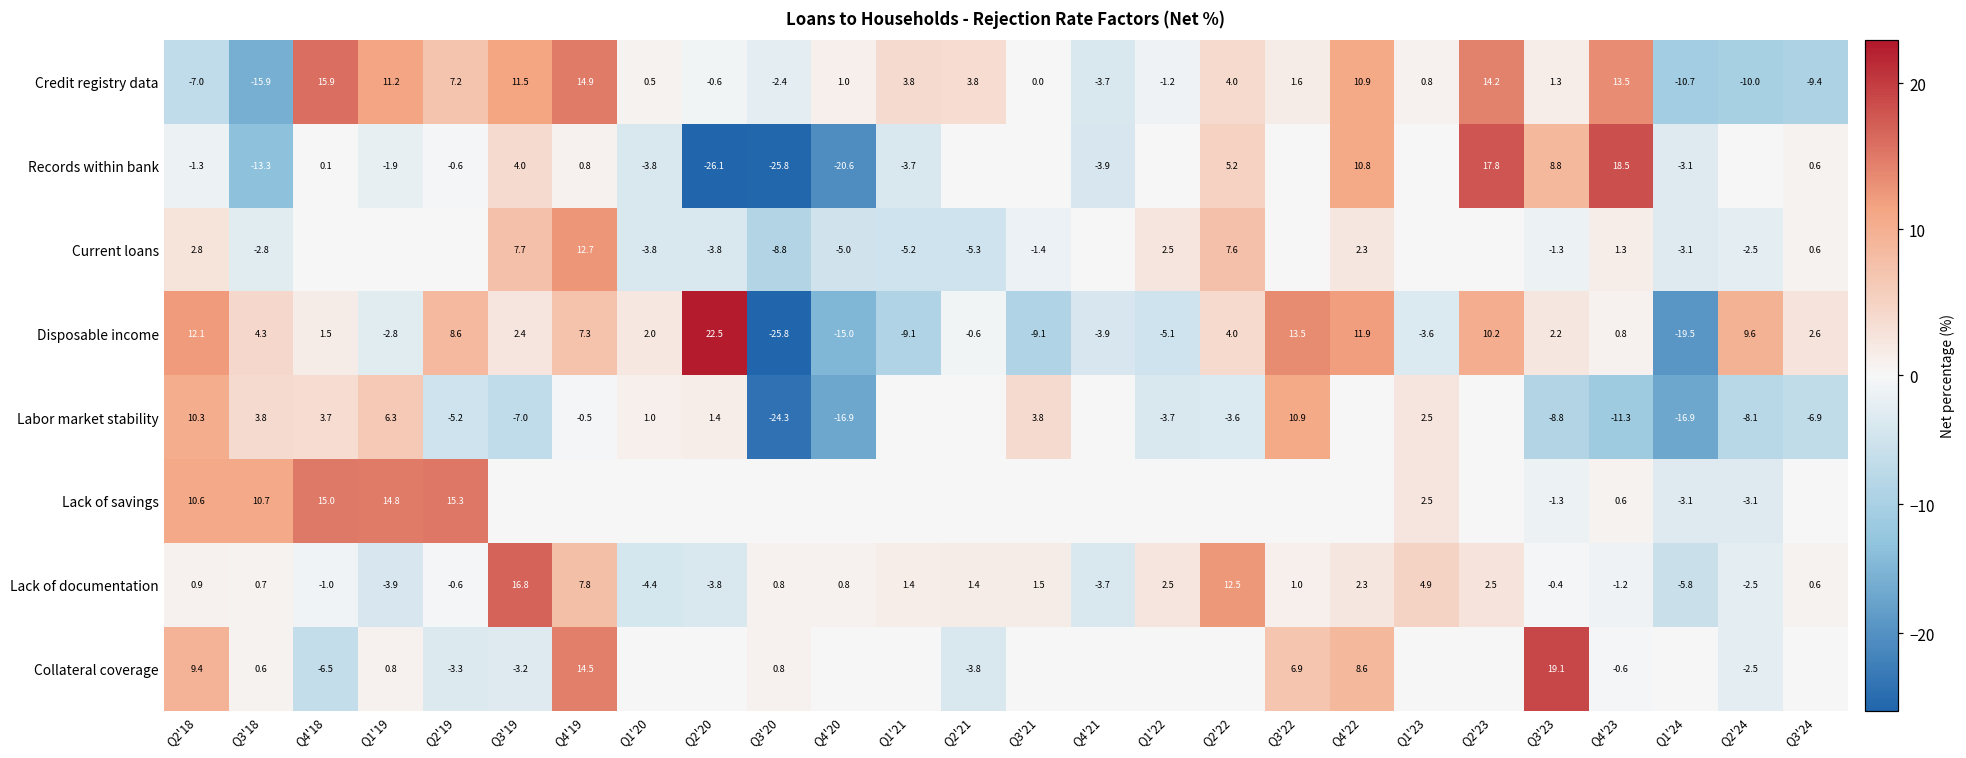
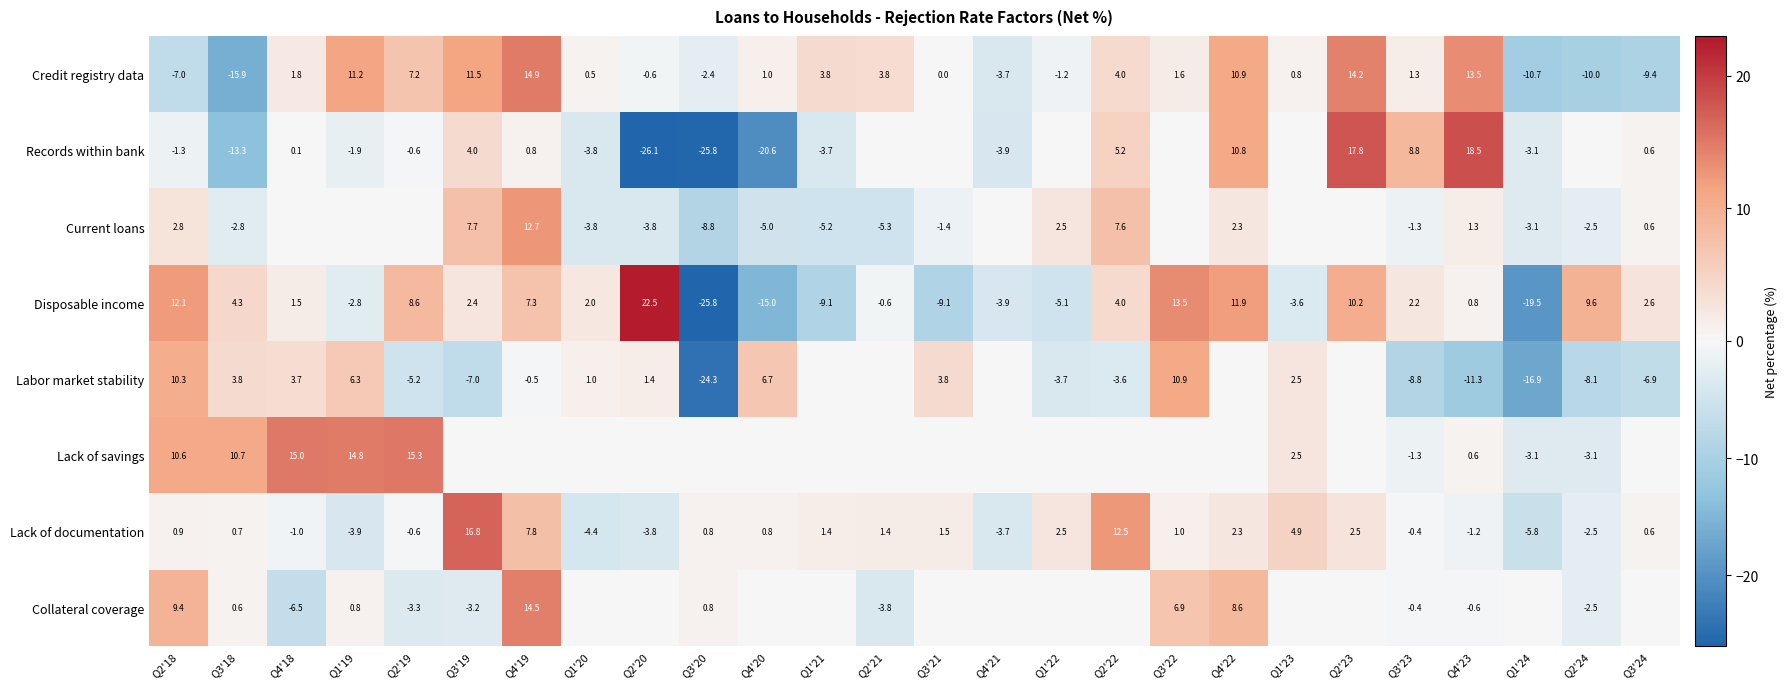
Credit registry data, Q4'18: 15.9 -> 1.8
Labor market stability, Q4'20: -16.9 -> 6.7
Collateral coverage, Q3'23: 19.1 -> -0.4
